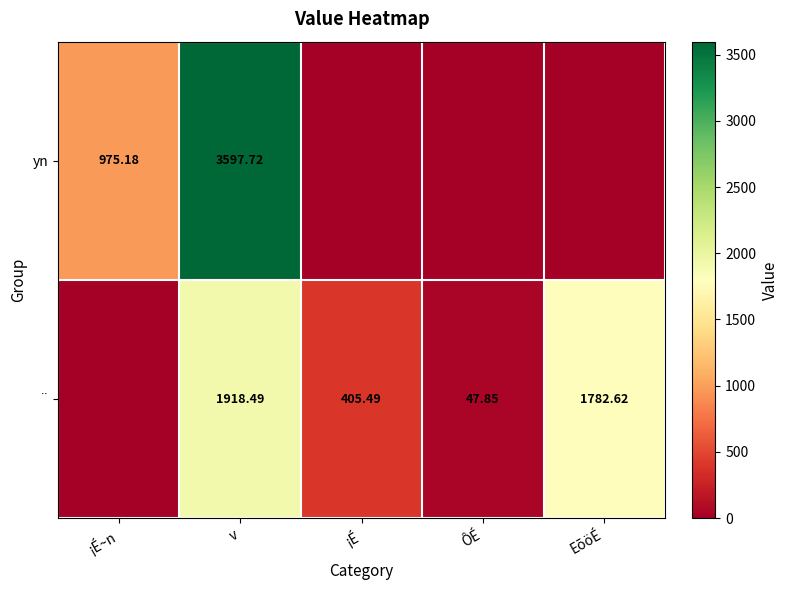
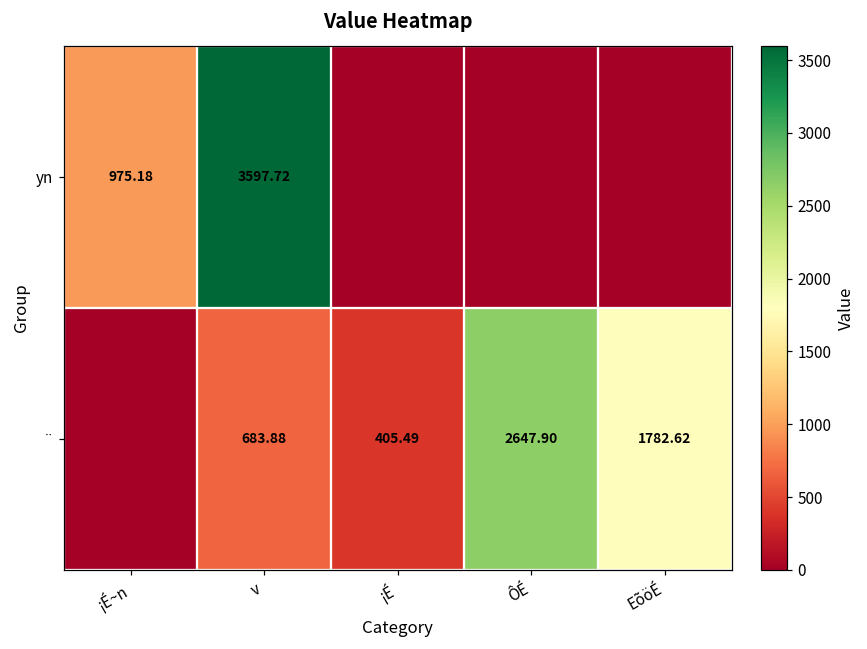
¨, v: 1918.49 -> 683.88
¨, ÔÉ: 47.85 -> 2647.90
